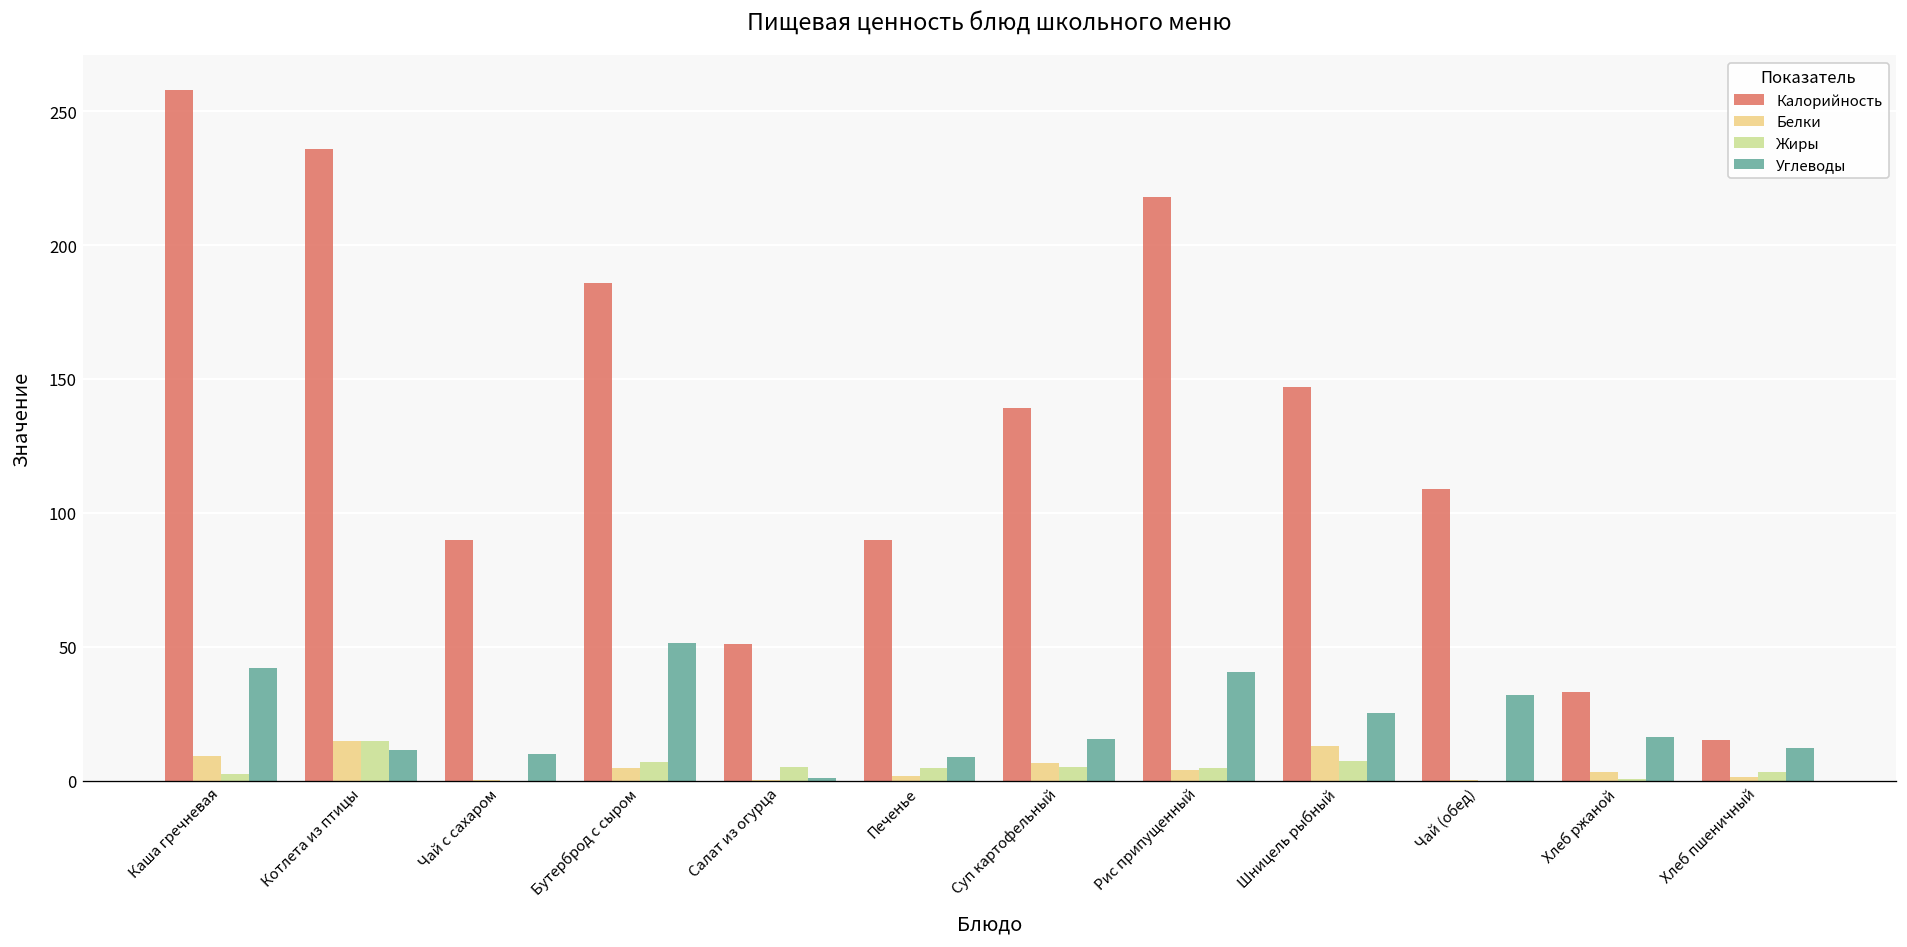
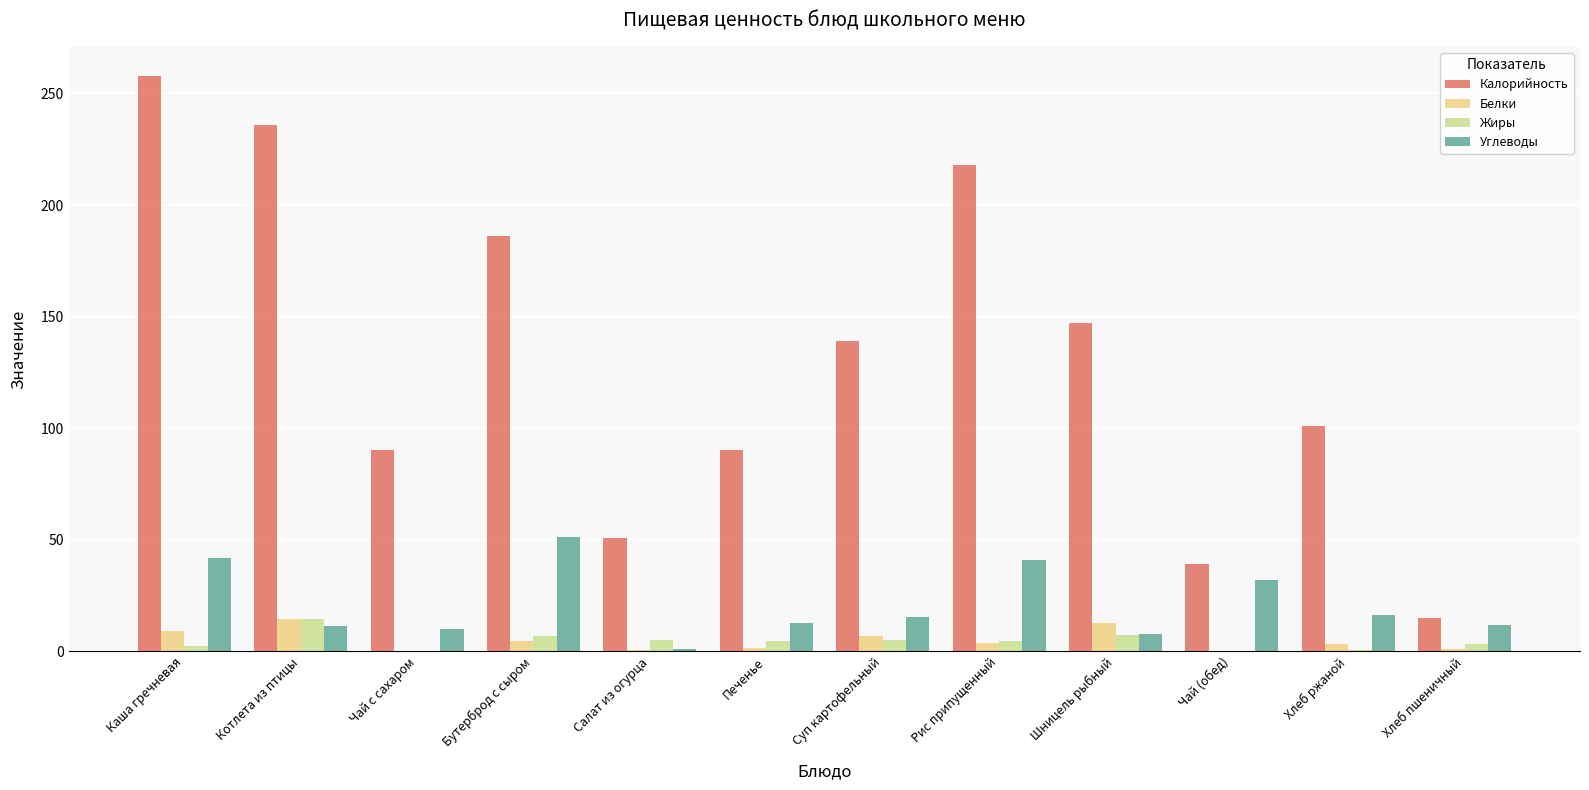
Углеводы, Печенье: 9 -> 13
Углеводы, Шницель рыбный: 25 -> 8
Калорийность, Чай (обед): 109 -> 39
Калорийность, Хлеб ржаной: 33 -> 101
